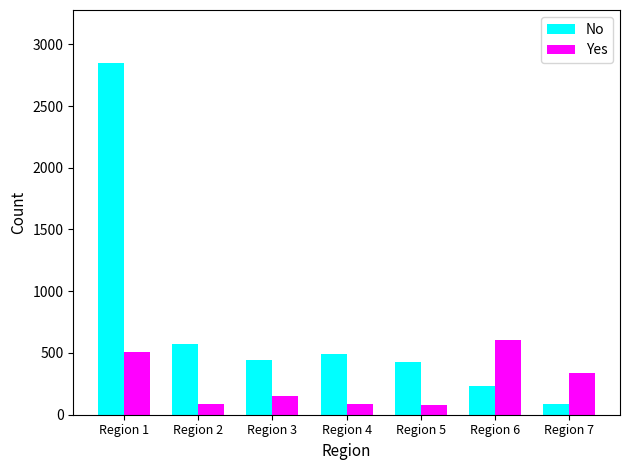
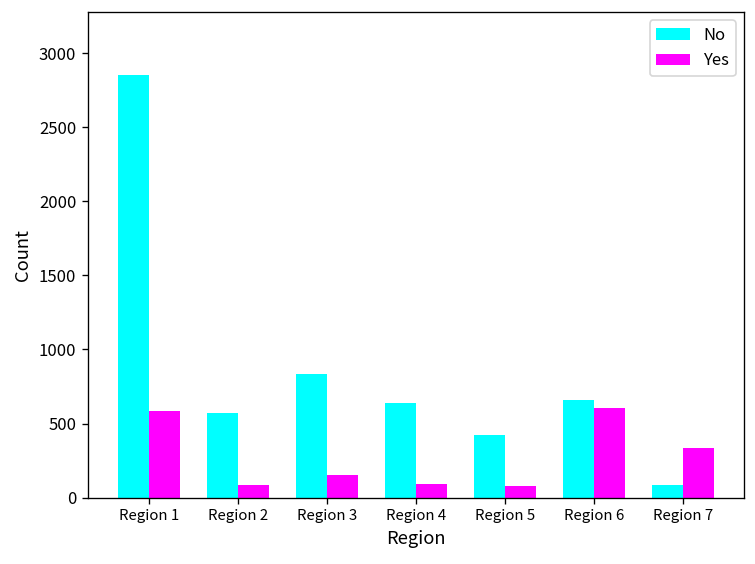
Yes, Region 1: 510 -> 590
No, Region 3: 450 -> 830
No, Region 4: 490 -> 640
No, Region 6: 230 -> 660
